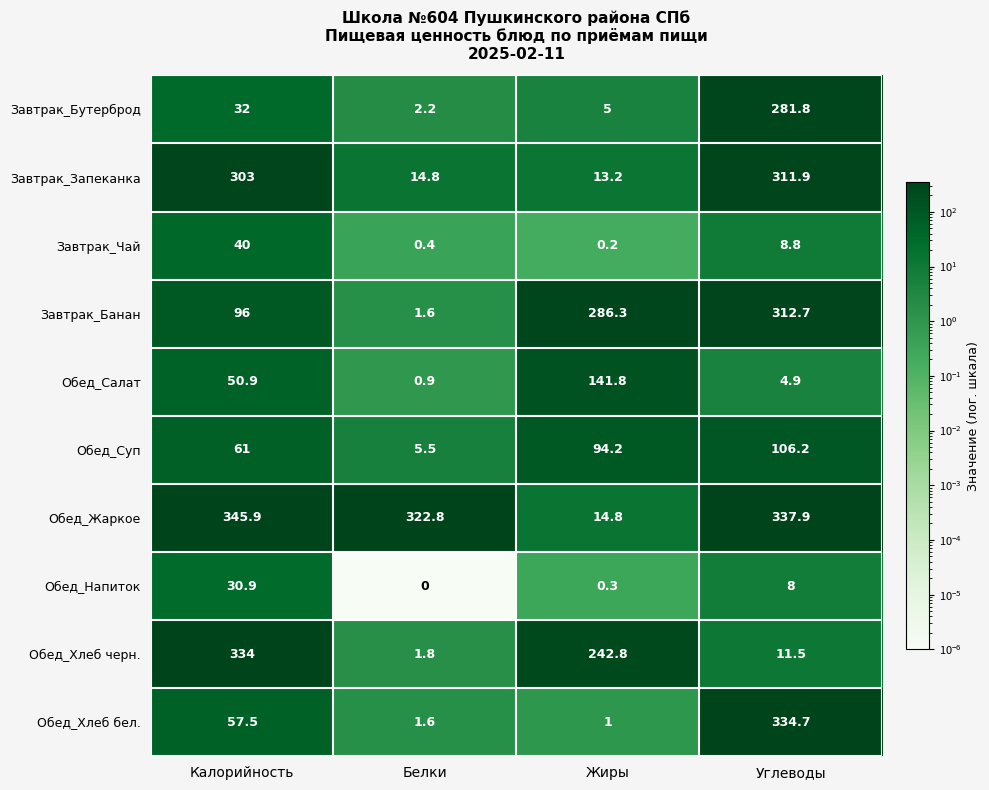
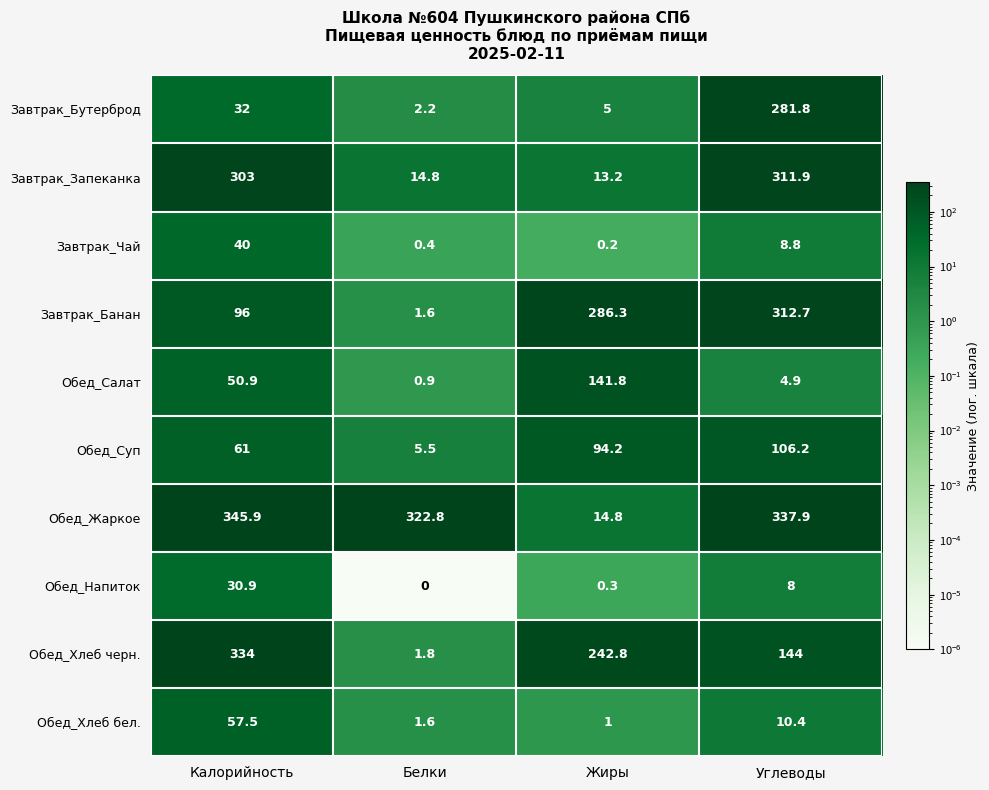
Обед_Хлеб черн., Углеводы: 11.5 -> 144
Обед_Хлеб бел., Углеводы: 334.7 -> 10.4
